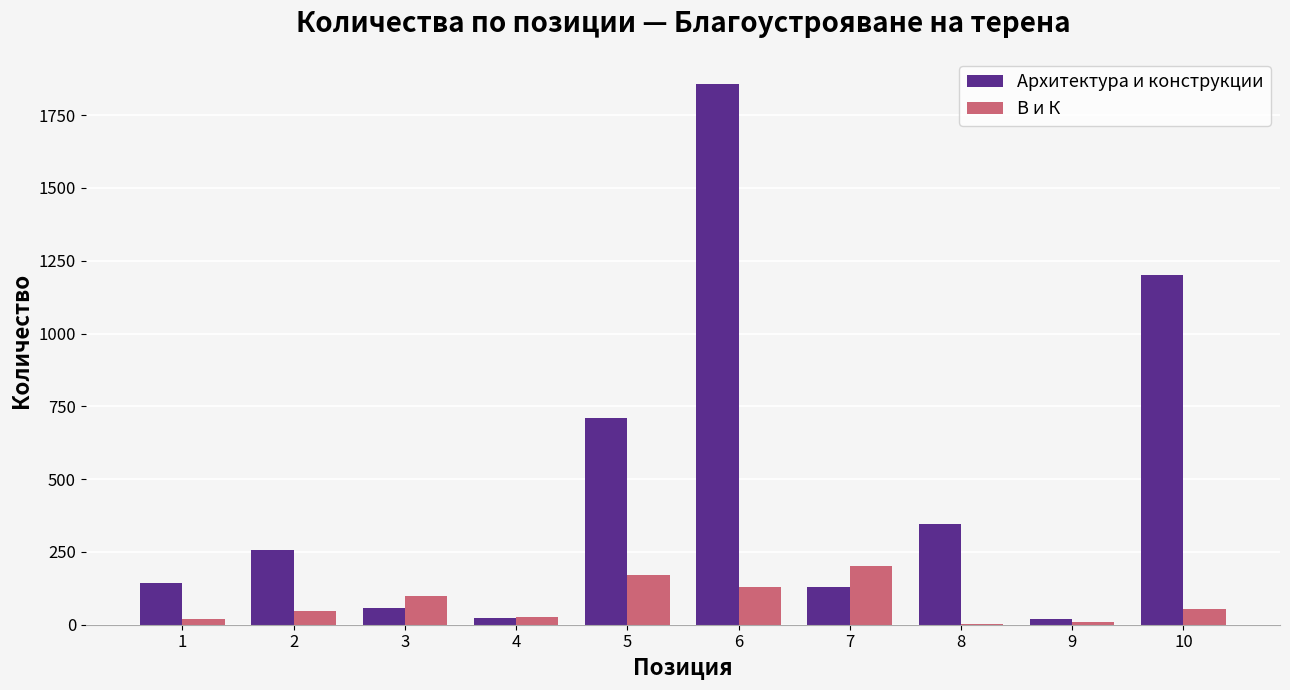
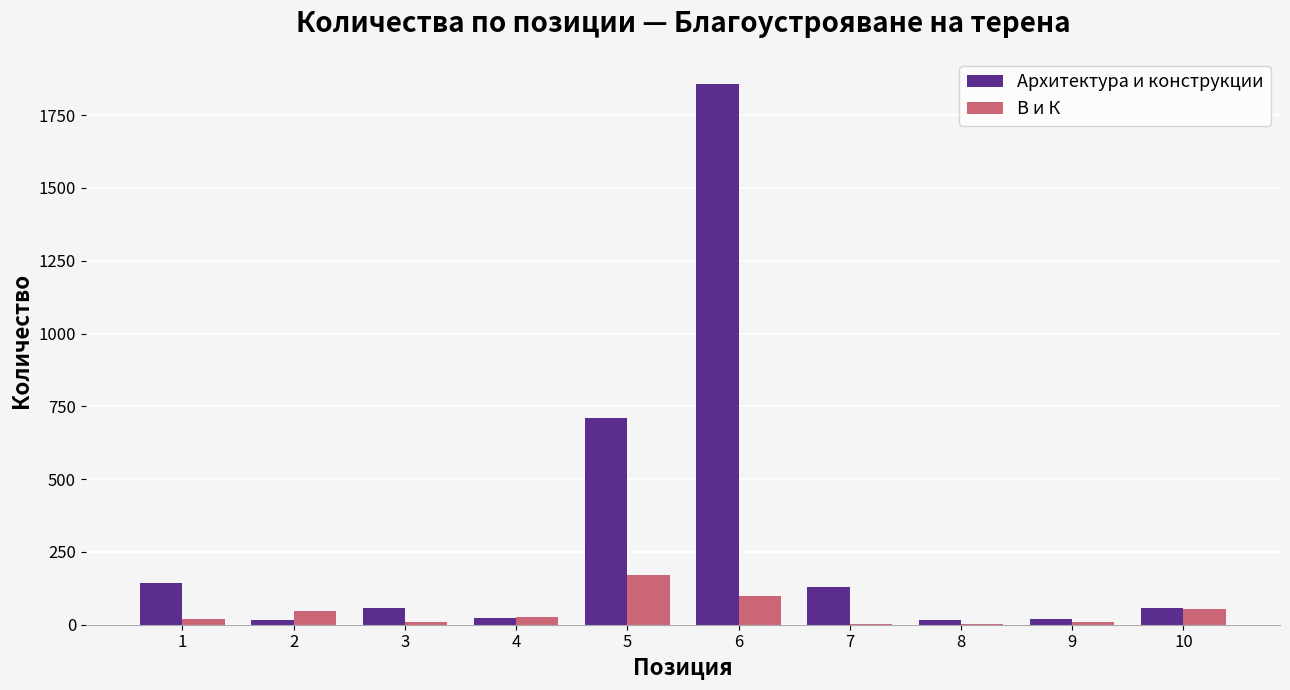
Архитектура и конструкции, 2: 260 -> 20
В и К, 3: 100 -> 10
В и К, 6: 130 -> 100
В и К, 7: 200 -> 0
Архитектура и конструкции, 8: 340 -> 20
Архитектура и конструкции, 10: 1200 -> 60
